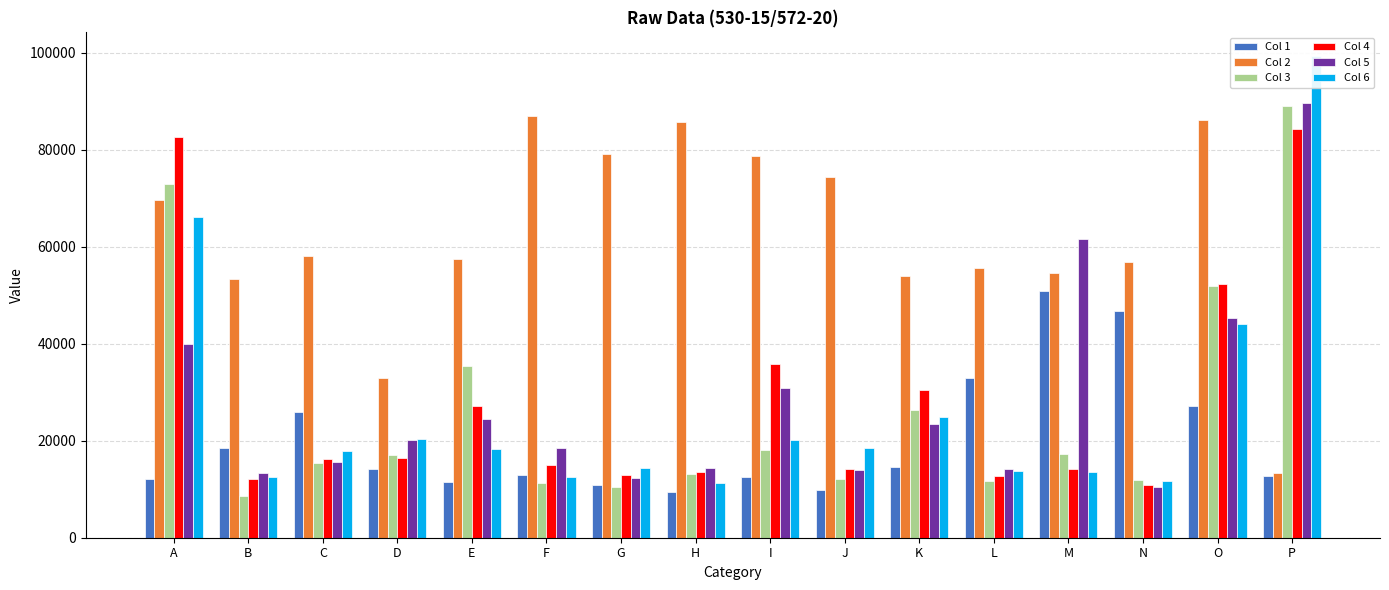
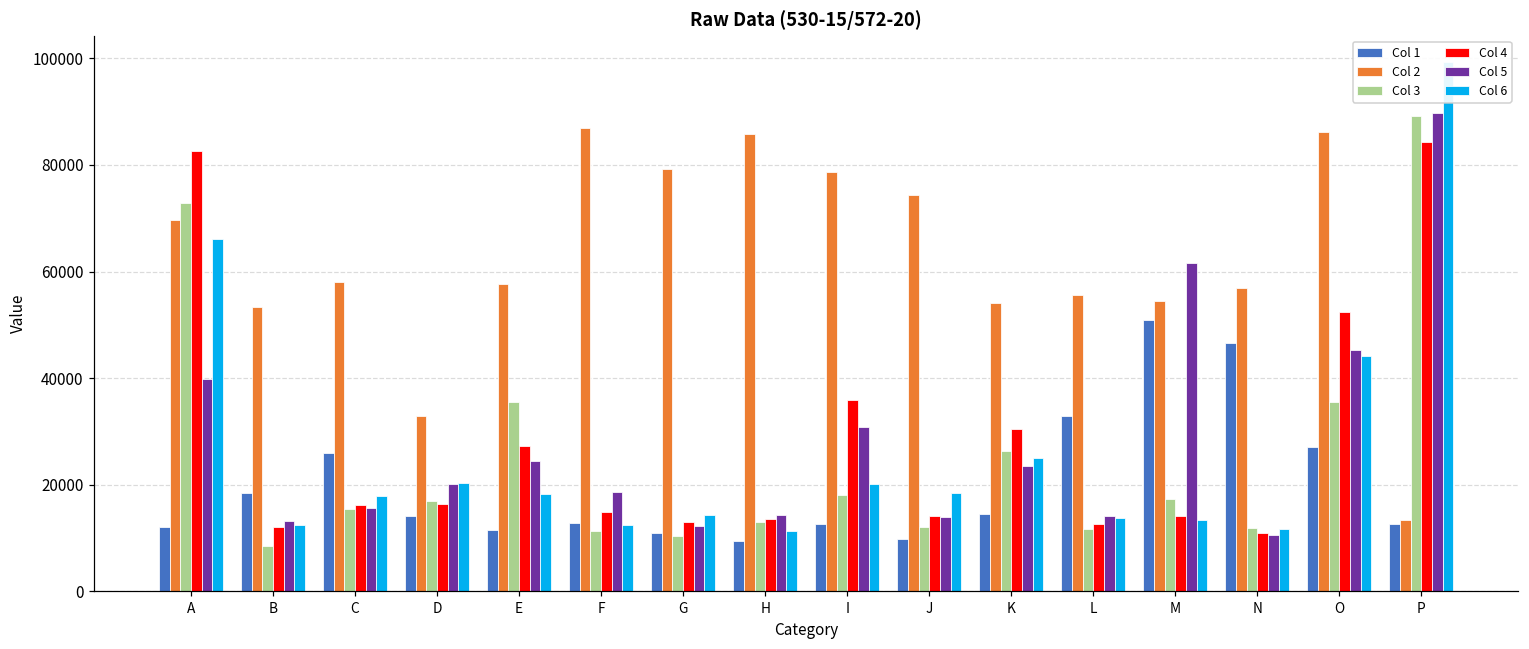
Col 3, O: 52000 -> 36000
